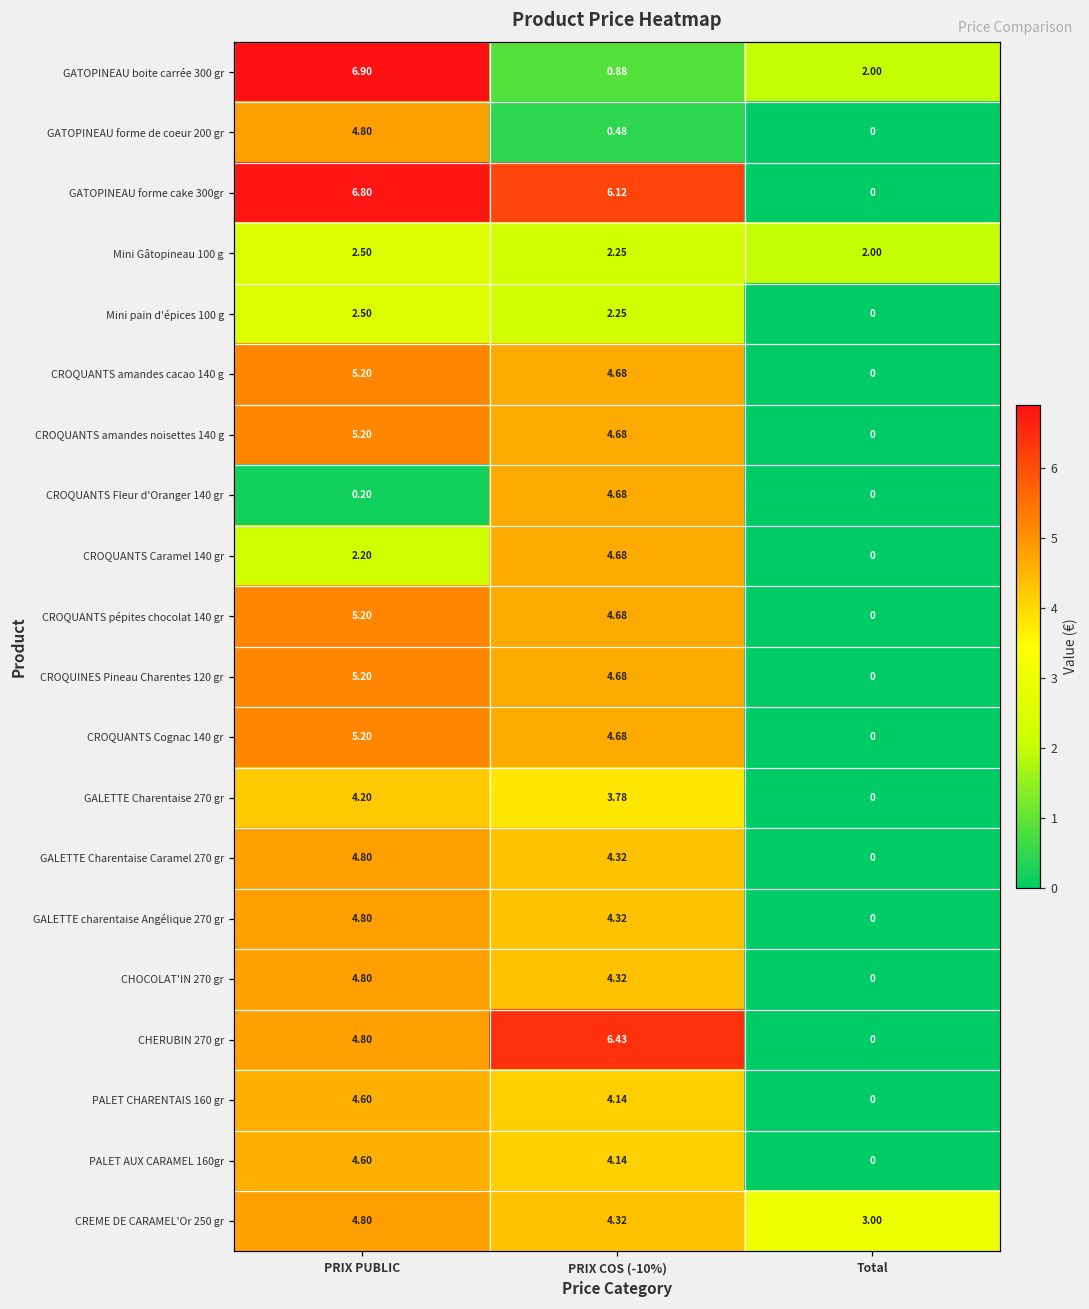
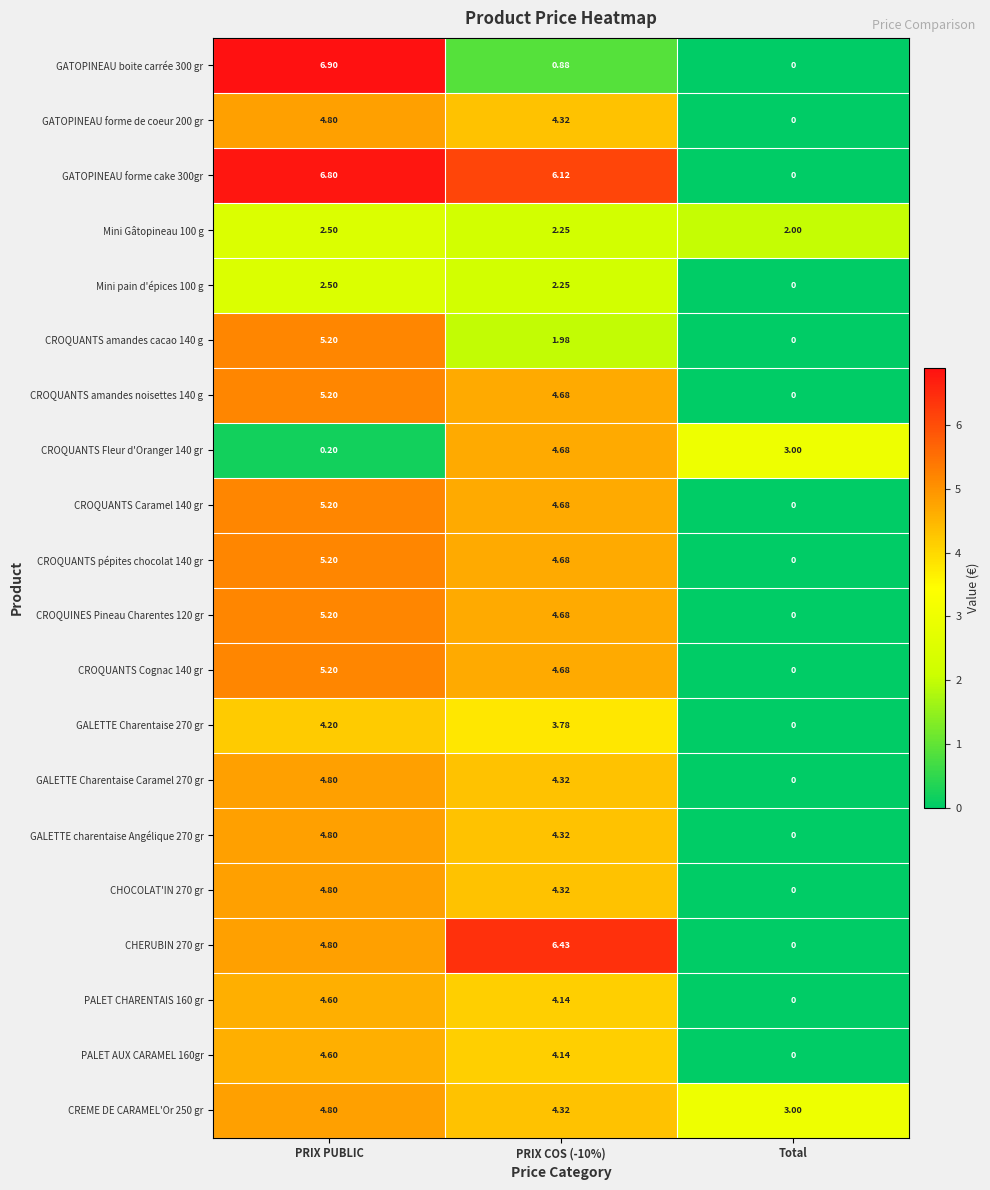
GATOPINEAU boite carrée 300 gr, Total: 2.00 -> 0
GATOPINEAU forme de coeur 200 gr, PRIX COS (-10%): 0.48 -> 4.32
CROQUANTS amandes cacao 140 g, PRIX COS (-10%): 4.68 -> 1.98
CROQUANTS Fleur d'Oranger 140 gr, Total: 0 -> 3.00
CROQUANTS Caramel 140 gr, PRIX PUBLIC: 2.20 -> 5.20
